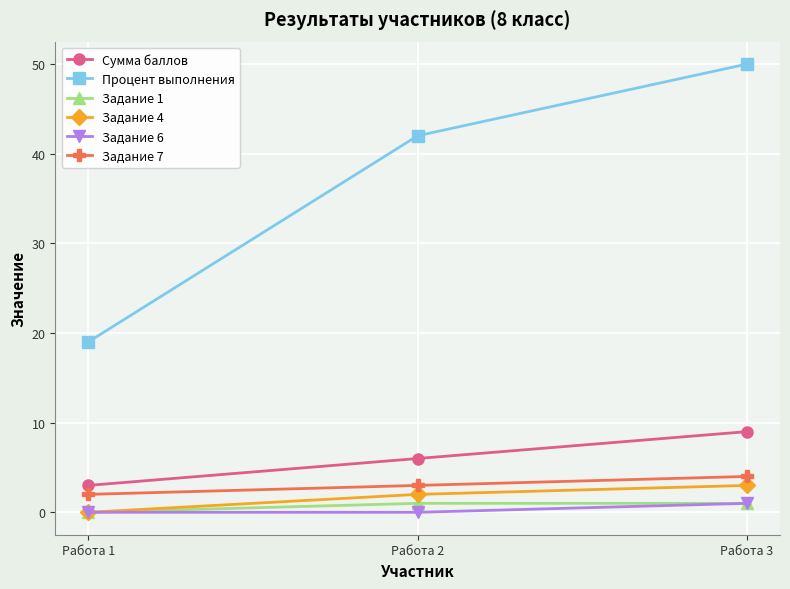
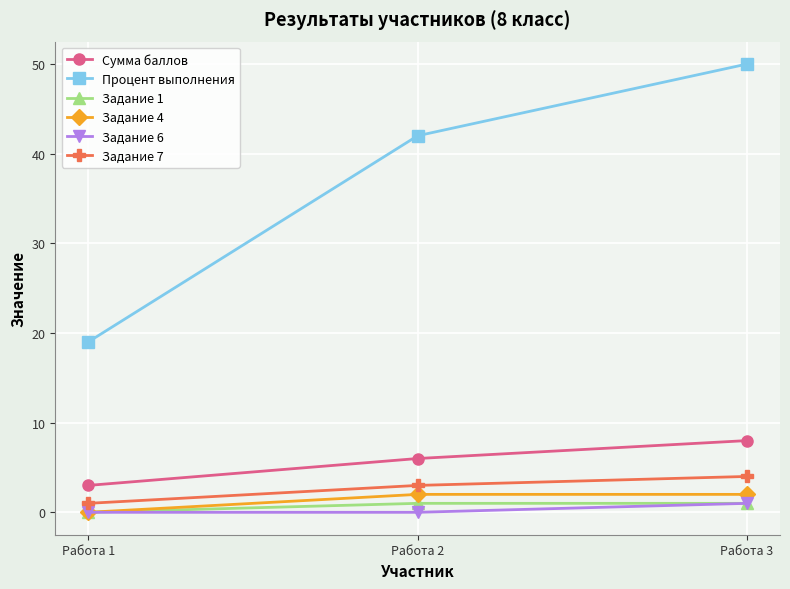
Задание 7, Работа 1: 2 -> 1
Сумма баллов, Работа 3: 9 -> 8
Задание 4, Работа 3: 3 -> 2
